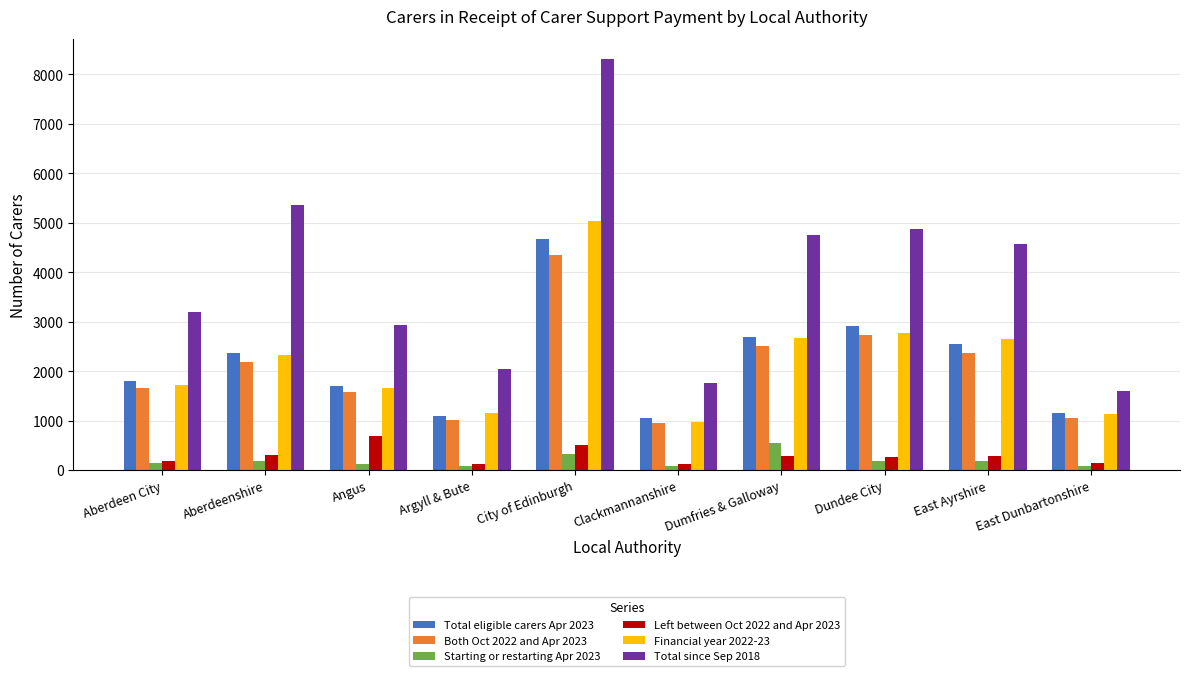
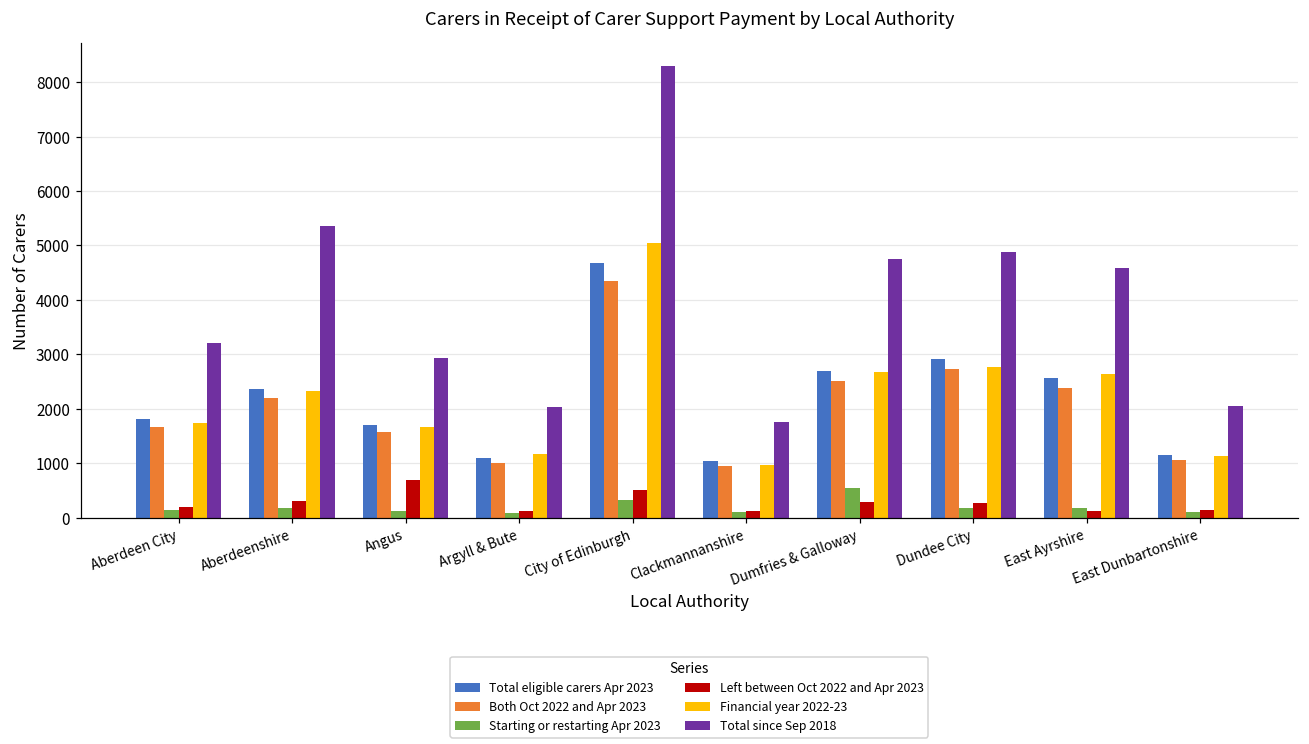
Left between Oct 2022 and Apr 2023, East Ayrshire: 300 -> 100
Total since Sep 2018, East Dunbartonshire: 1600 -> 2100
